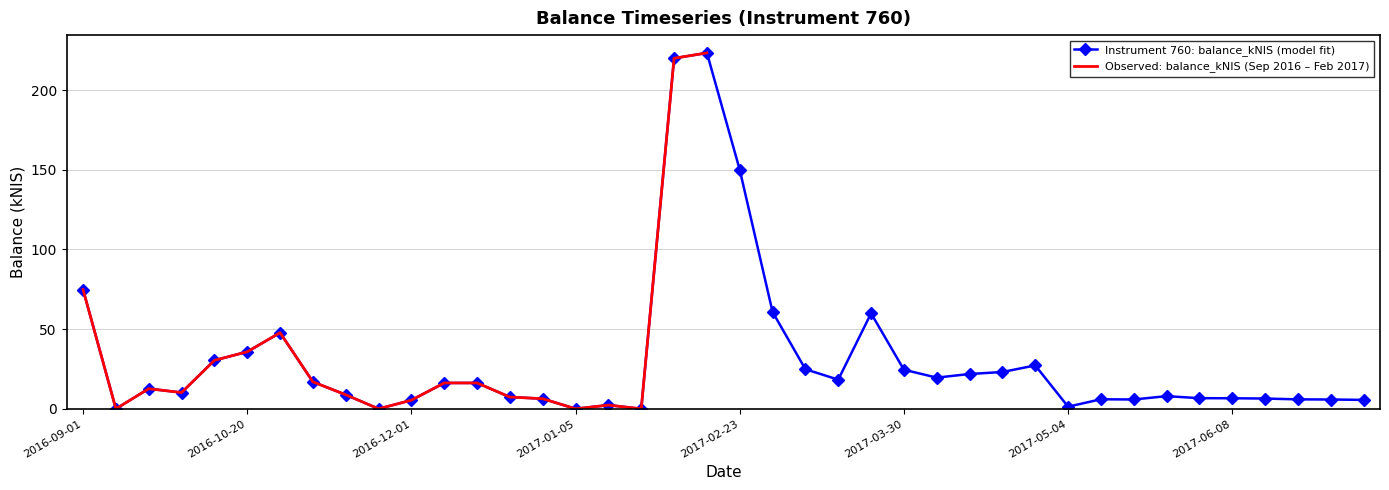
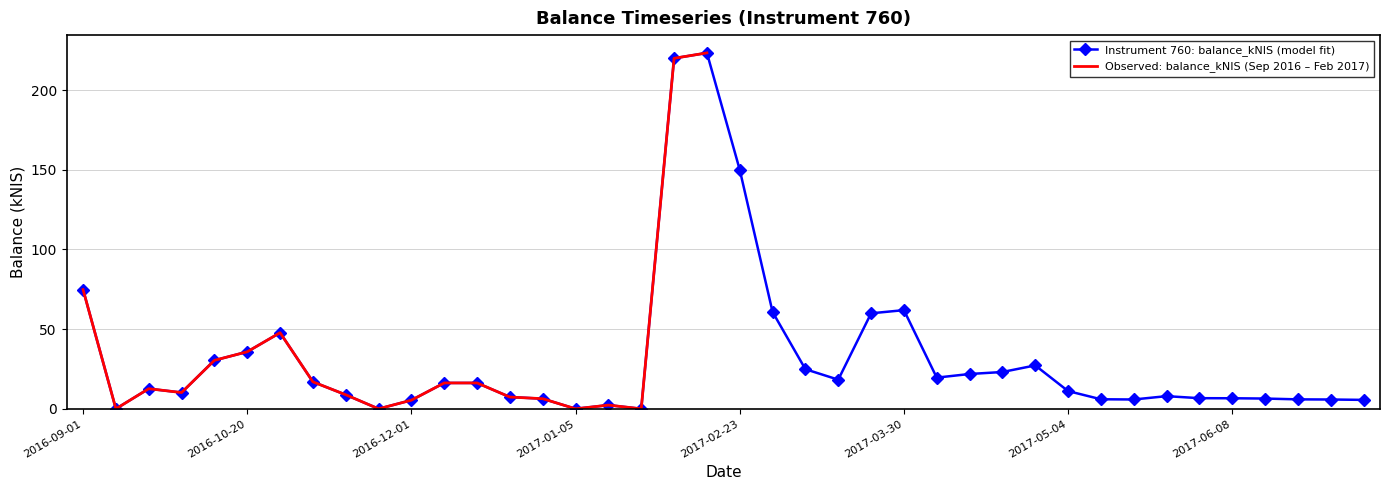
Instrument 760: balance_kNIS (model fit), 2017-03-30: 25 -> 62
Instrument 760: balance_kNIS (model fit), 2017-05-04: 1 -> 11
